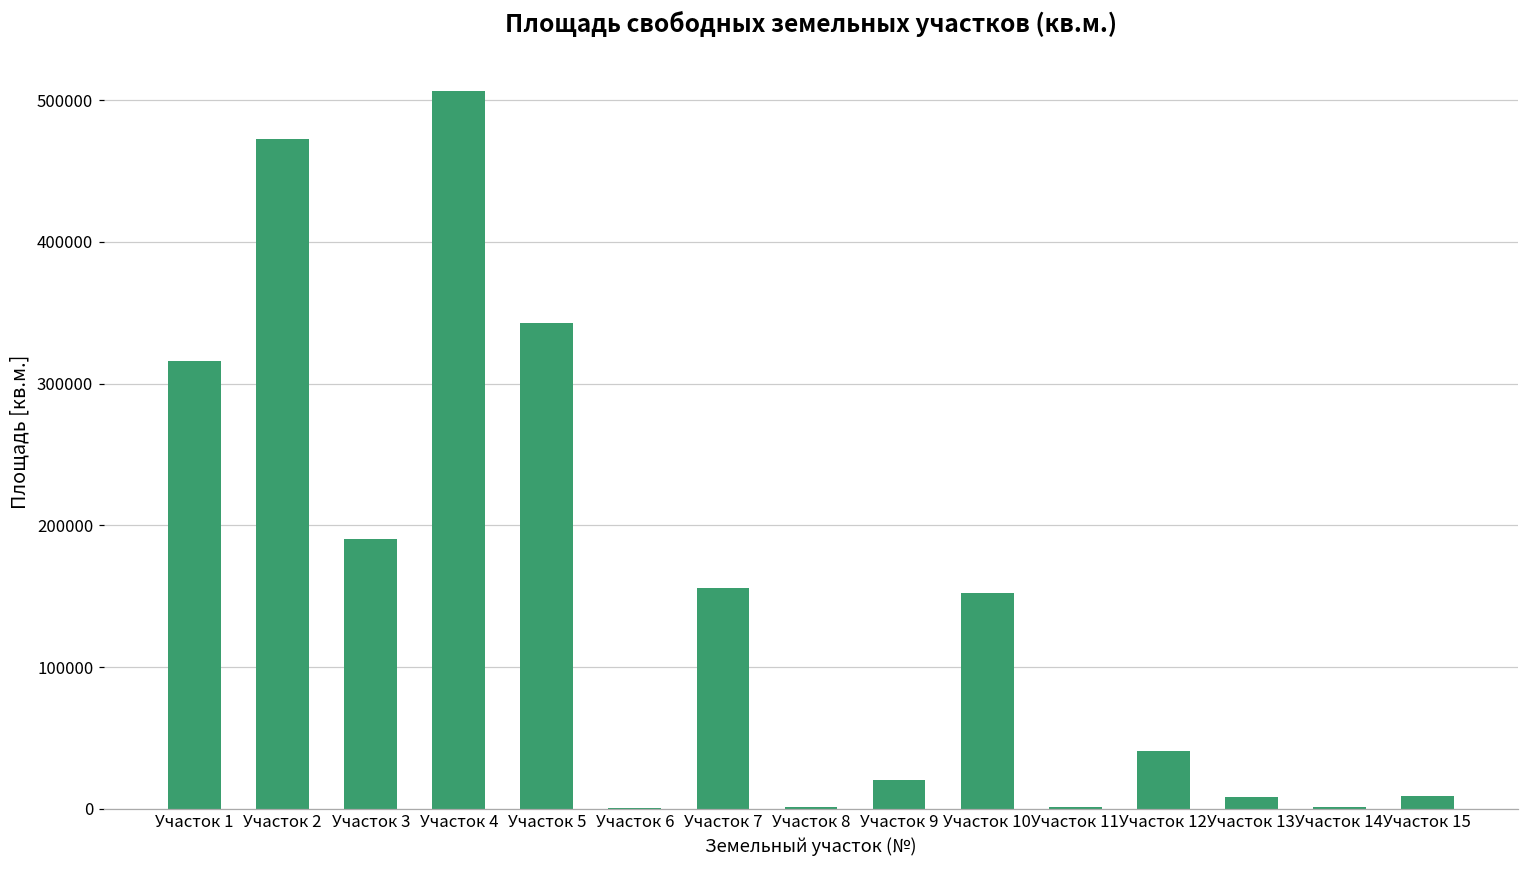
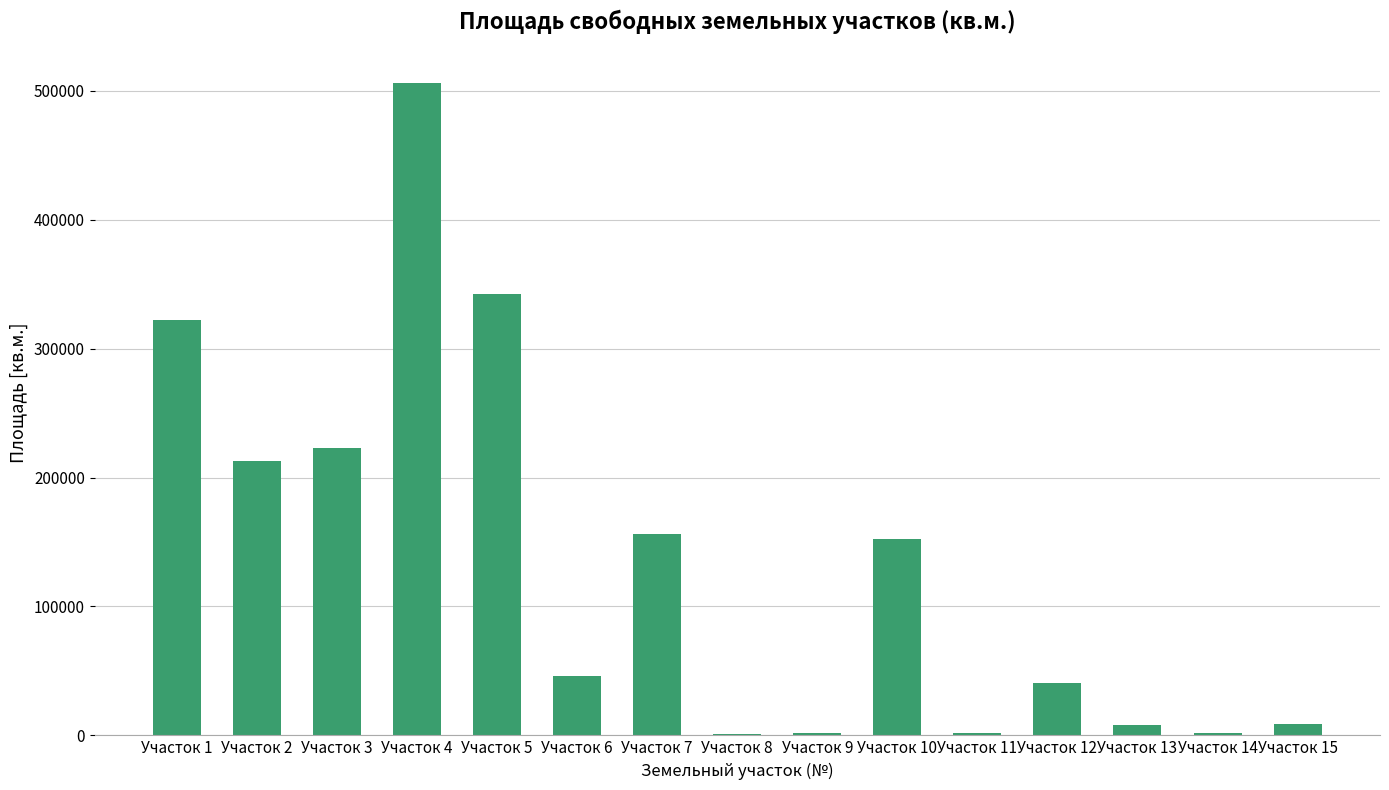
Участок 1: 316000 -> 322000
Участок 2: 473000 -> 213000
Участок 3: 190000 -> 223000
Участок 6: 1000 -> 46000
Участок 9: 20000 -> 2000
